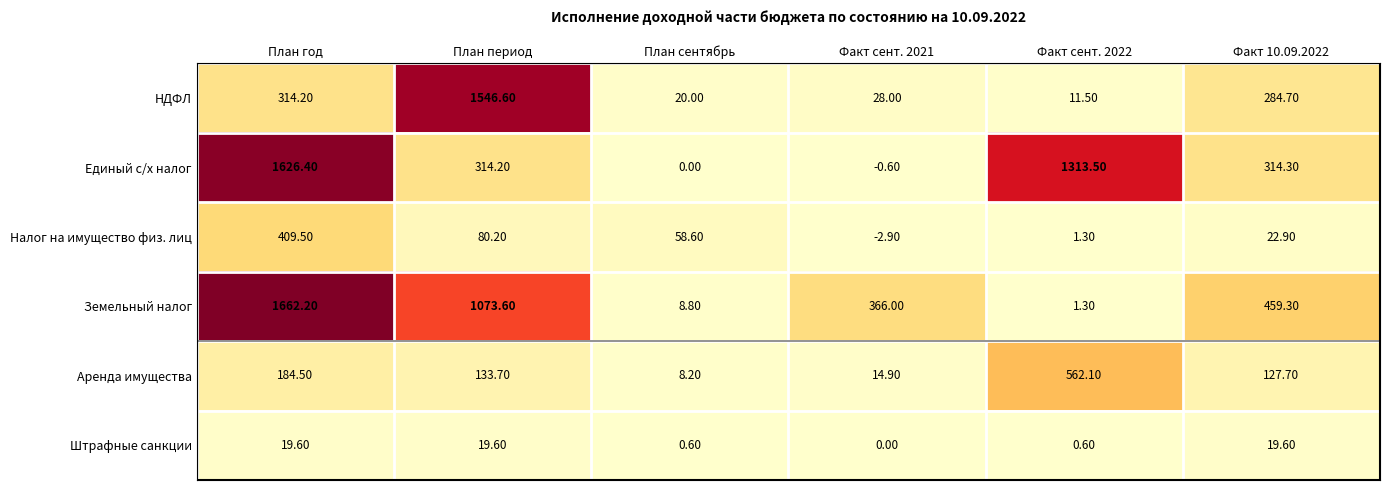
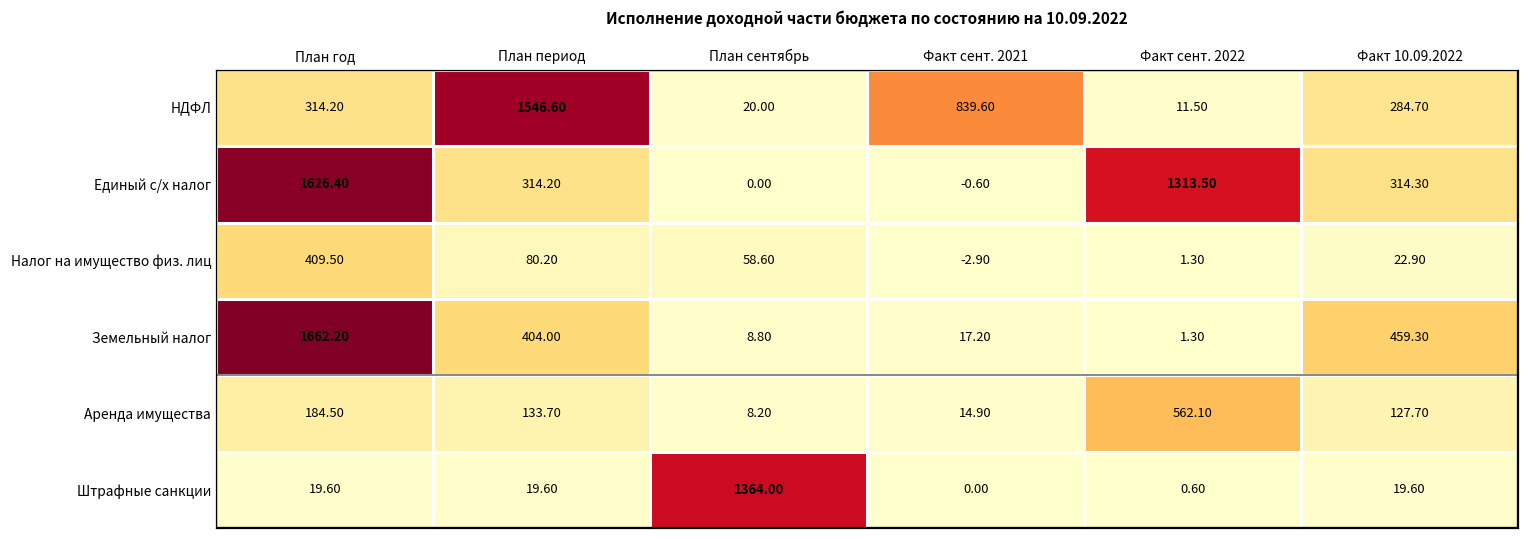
НДФЛ, Факт сент. 2021: 28.00 -> 839.60
Земельный налог, План период: 1073.60 -> 404.00
Земельный налог, Факт сент. 2021: 366.00 -> 17.20
Штрафные санкции, План сентябрь: 0.60 -> 1364.00
